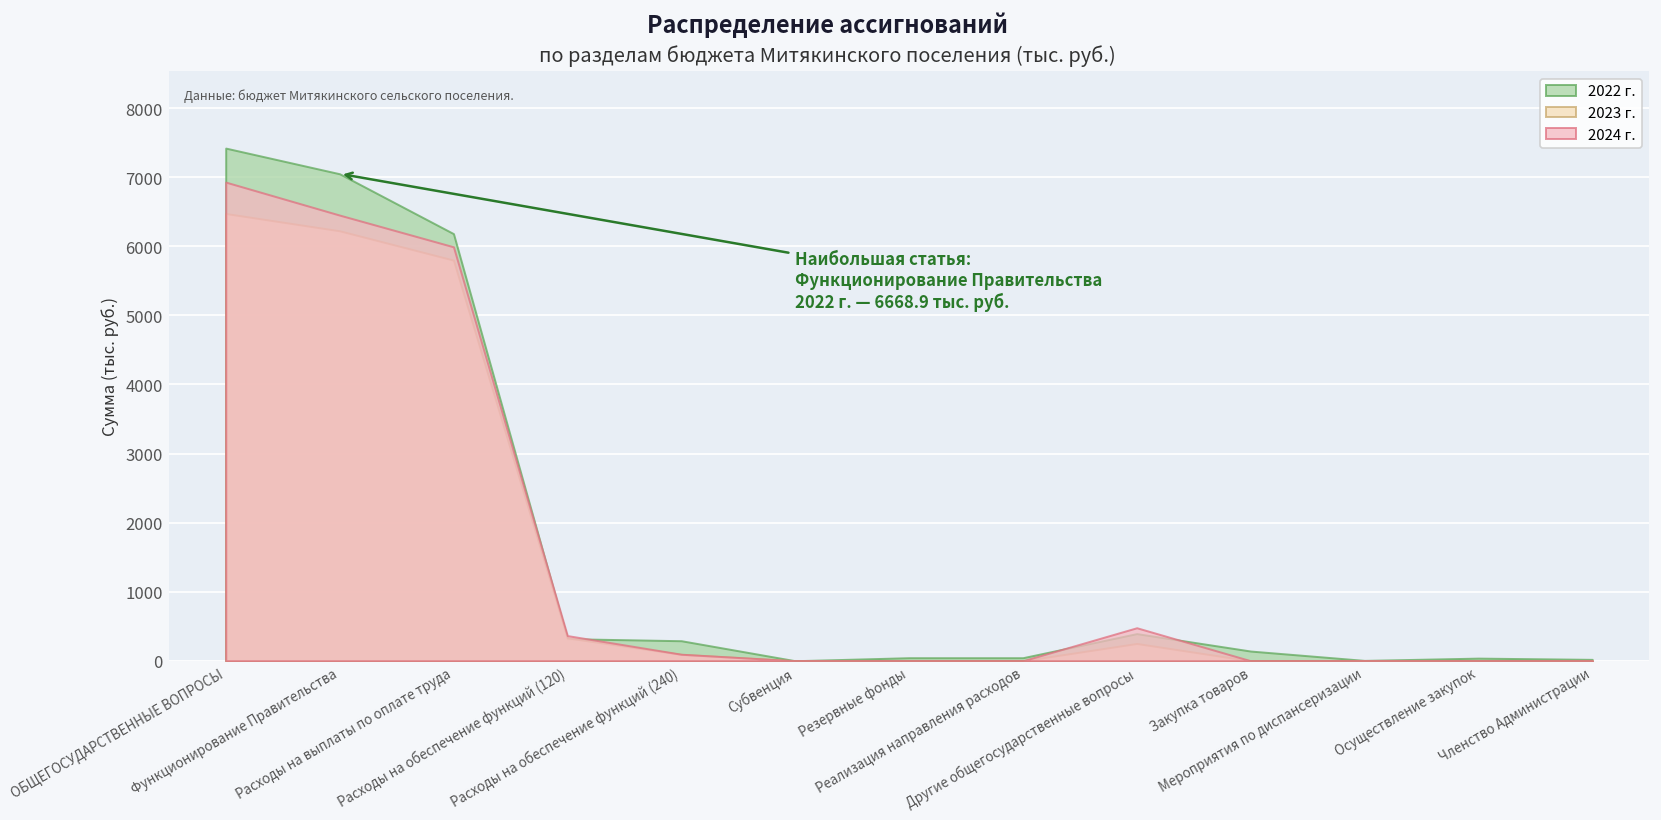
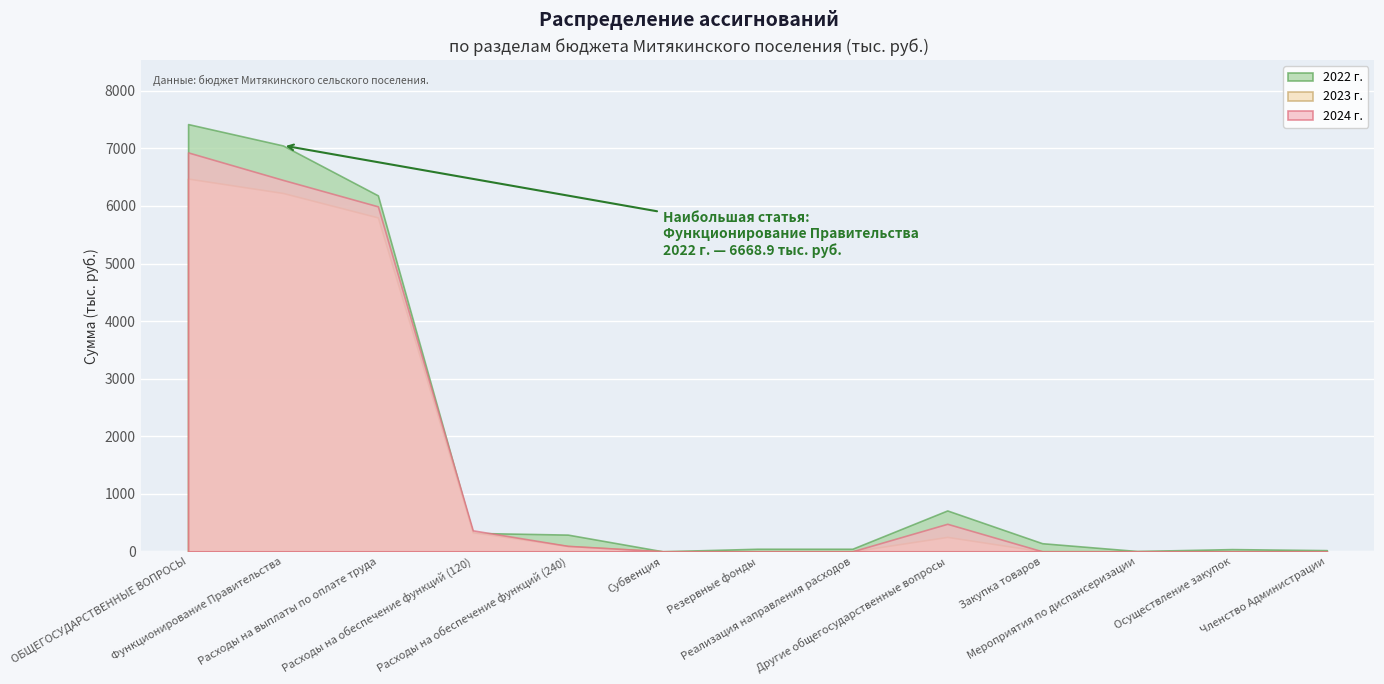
2022 г., Другие общегосударственные вопросы: 400 -> 700
